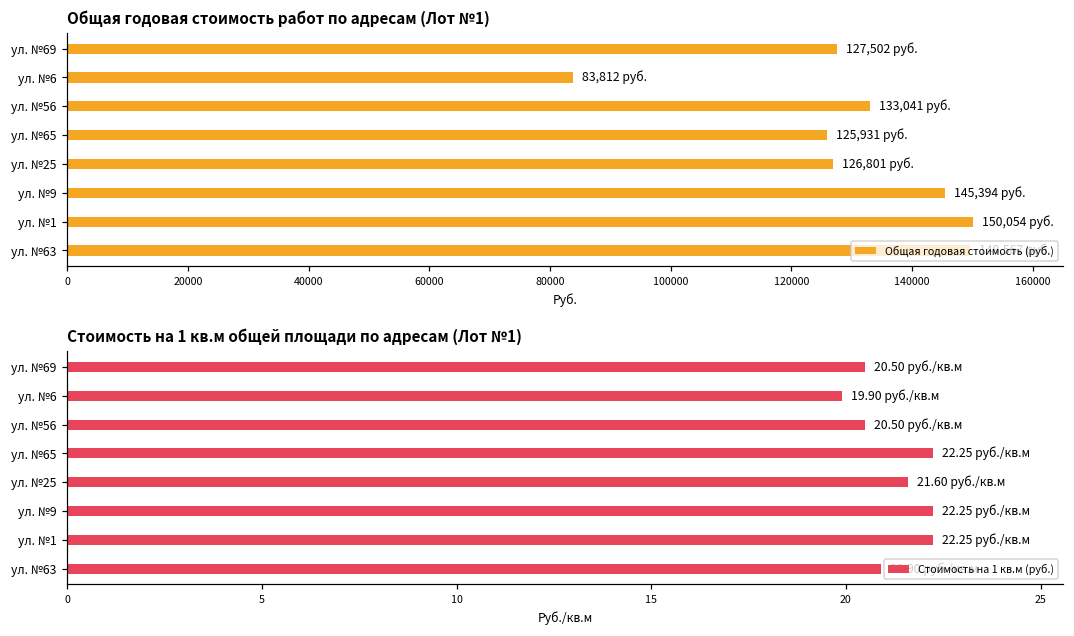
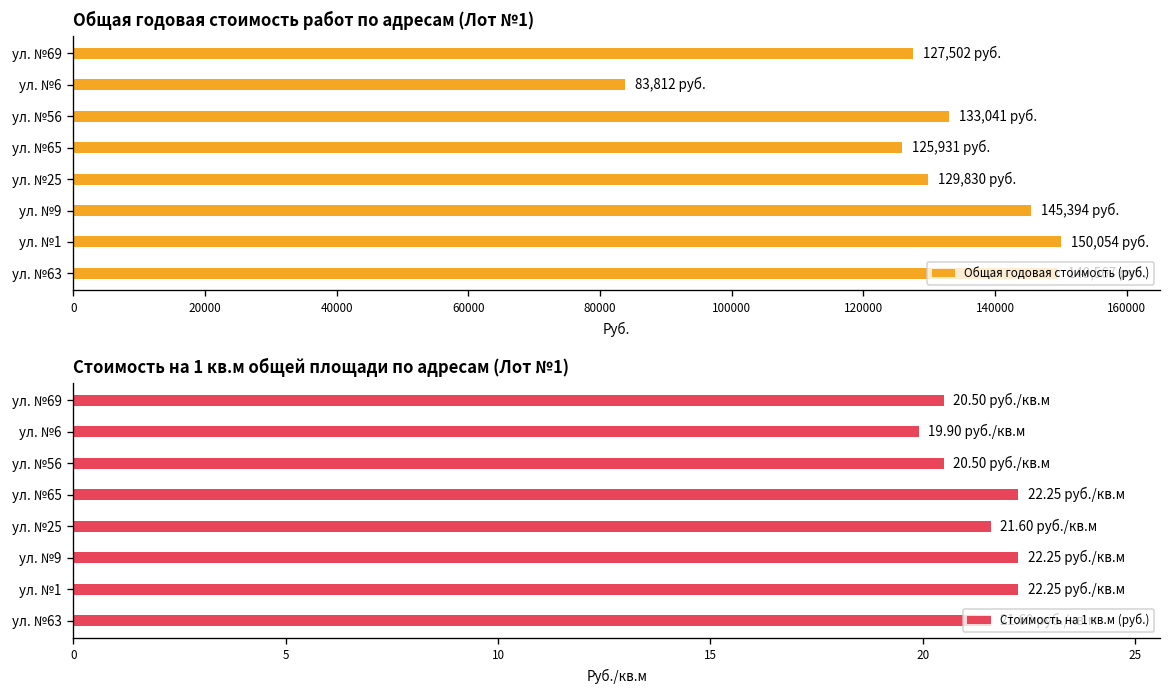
Общая годовая стоимость работ по адресам (Лот №1), ул. №25: 126,801 -> 129,830
Стоимость на 1 кв.м общей площади по адресам (Лот №1), ул. №63: 20.90 -> 21.60
